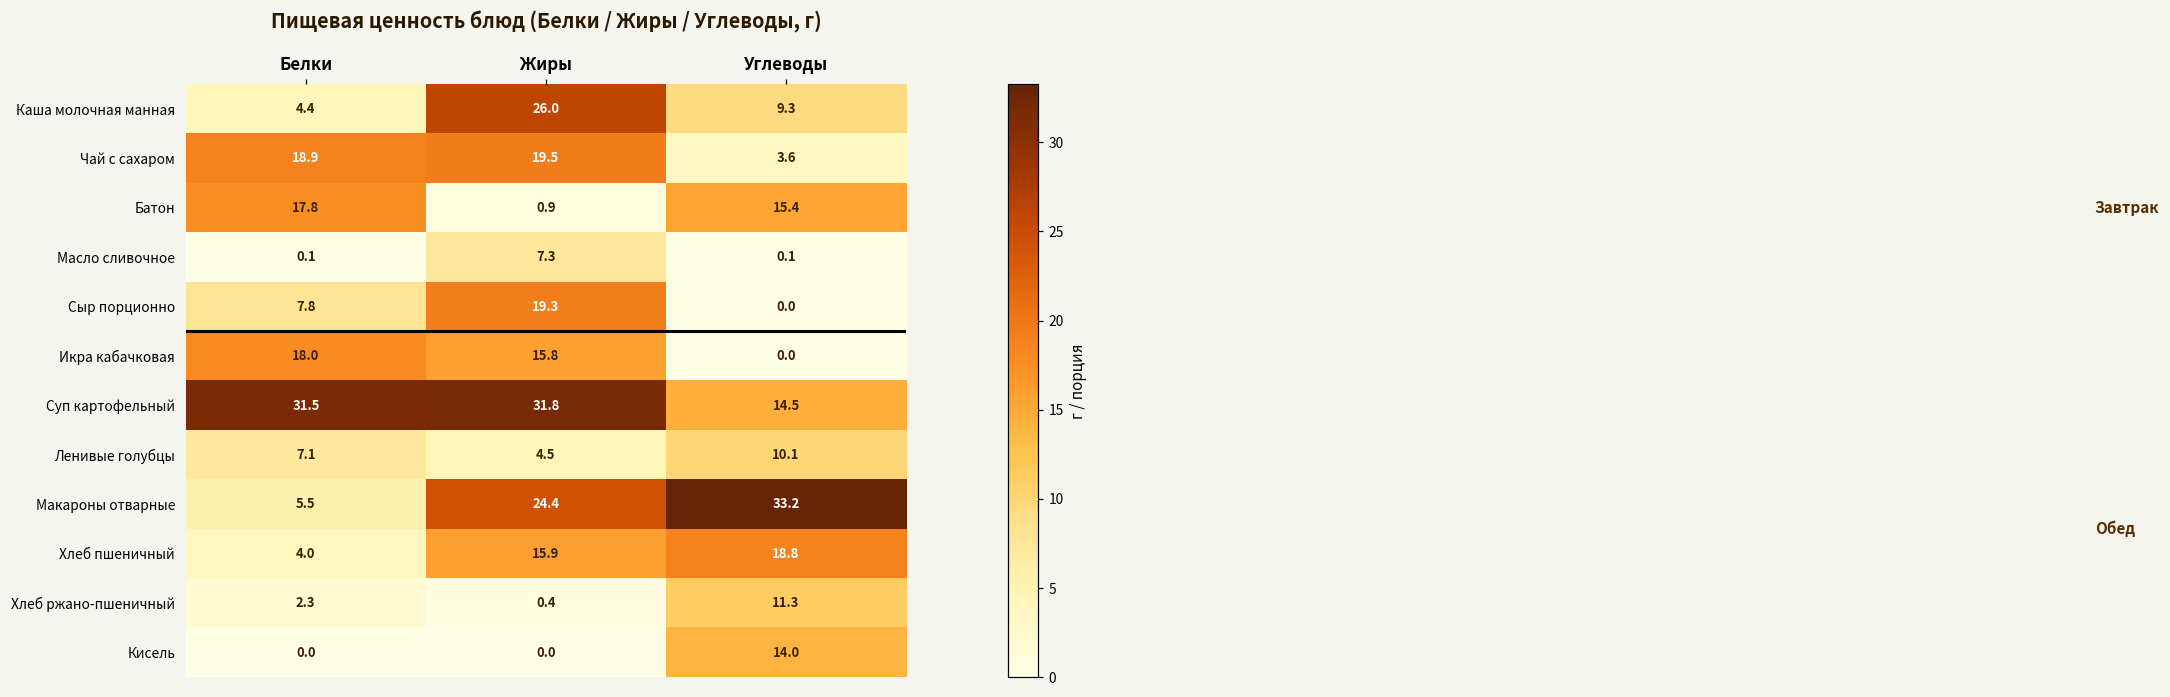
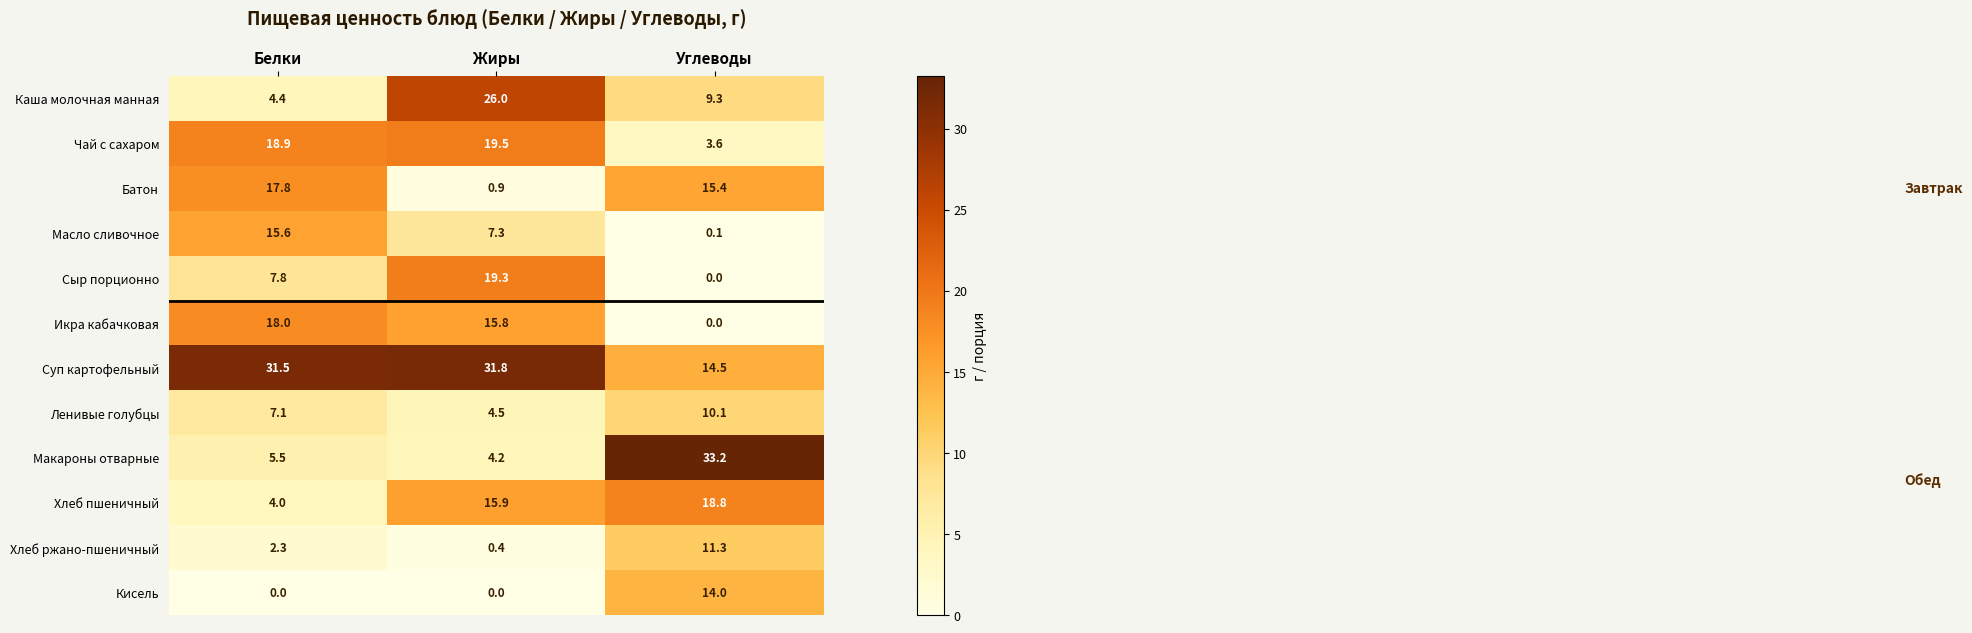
Масло сливочное, Белки: 0.1 -> 15.6
Макароны отварные, Жиры: 24.4 -> 4.2
